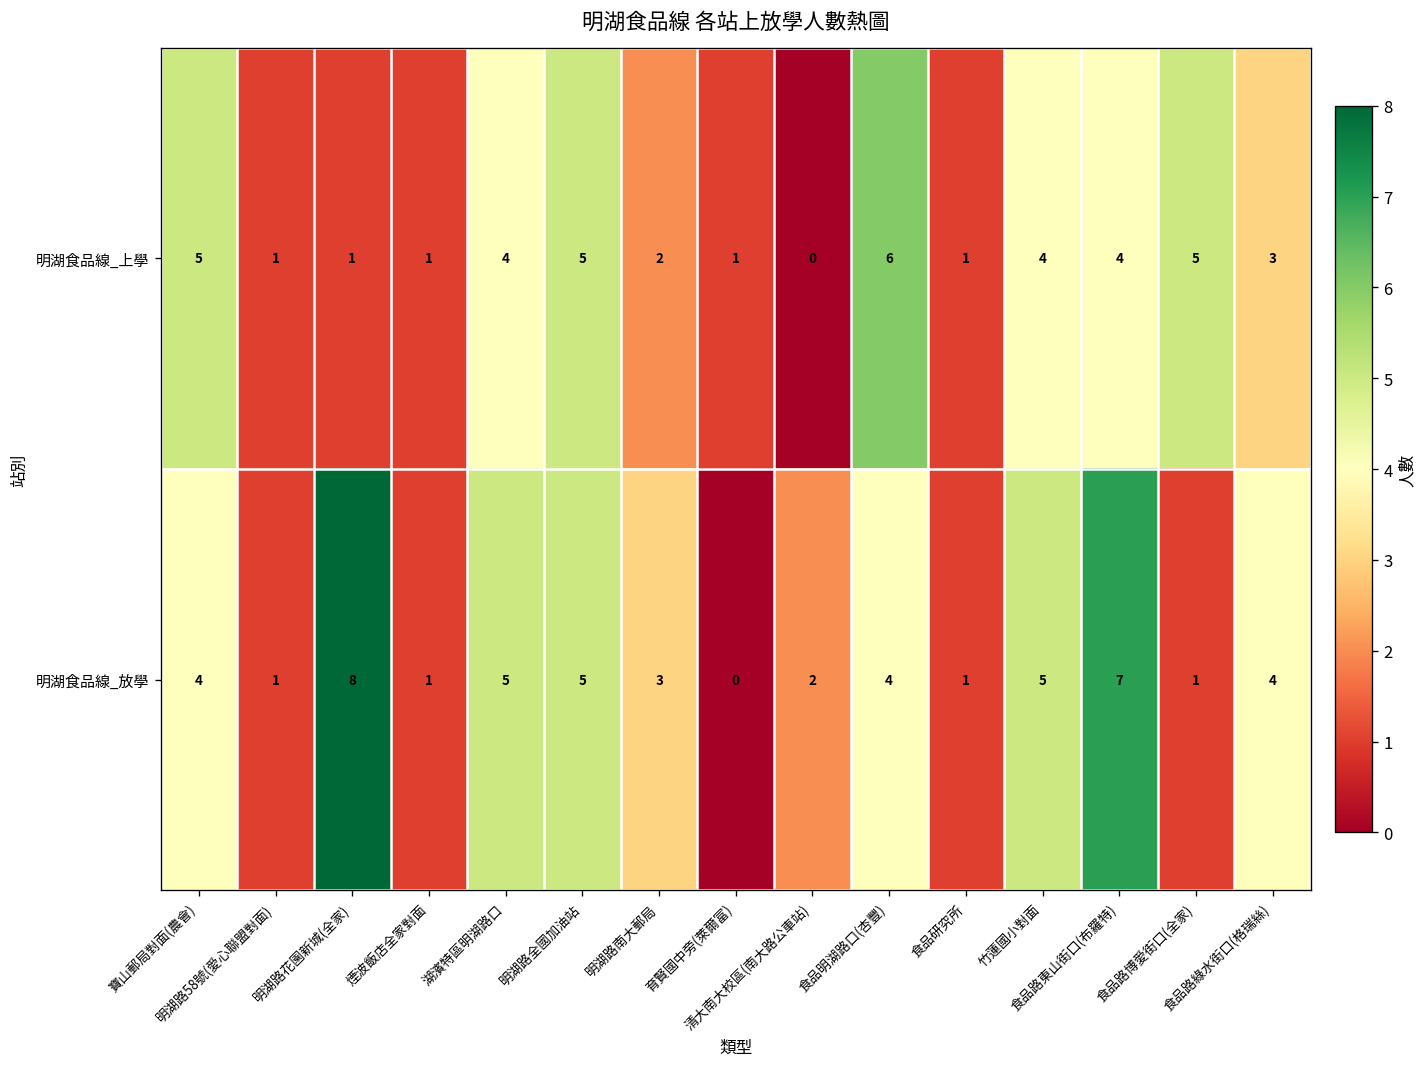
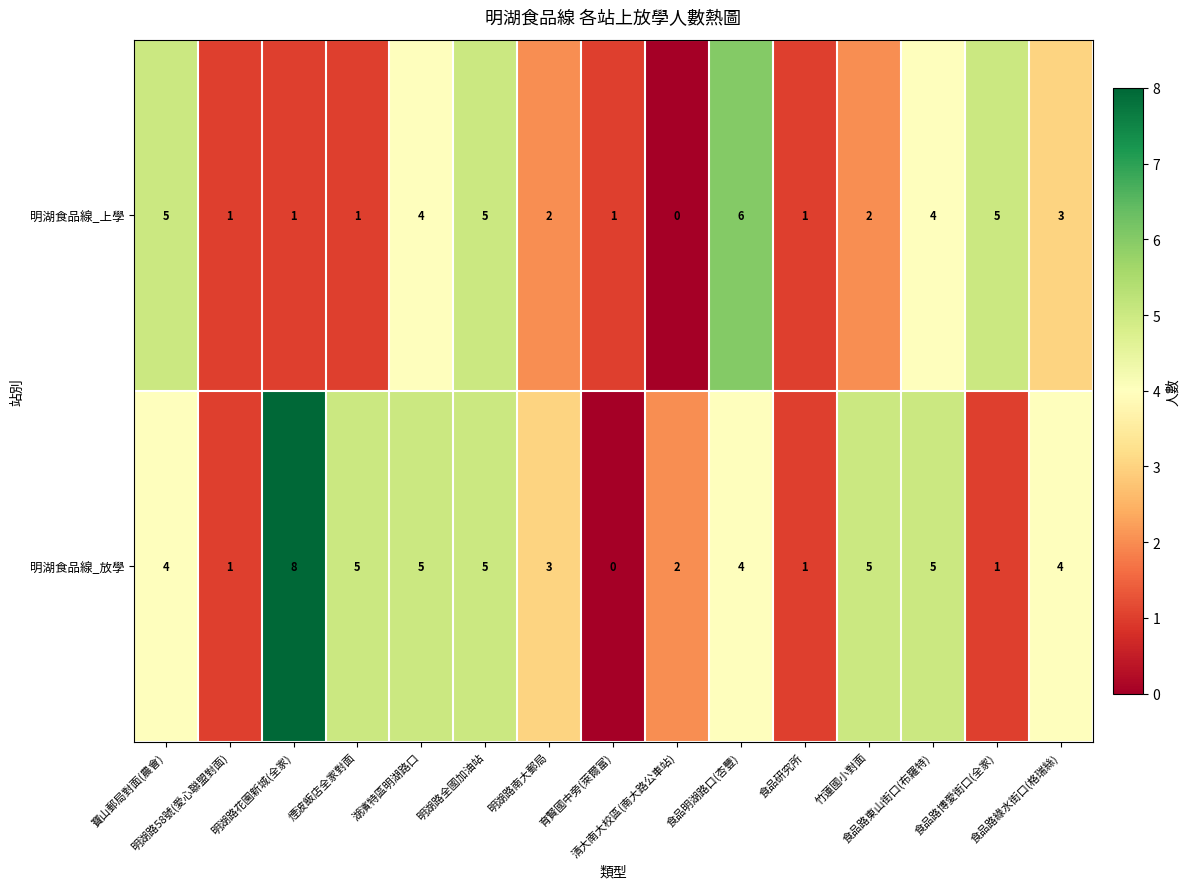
明湖食品線_上學, 竹蓮國小對面: 4 -> 2
明湖食品線_放學, 煙波飯店全家對面: 1 -> 5
明湖食品線_放學, 食品路東山街口(布羅特): 7 -> 5
